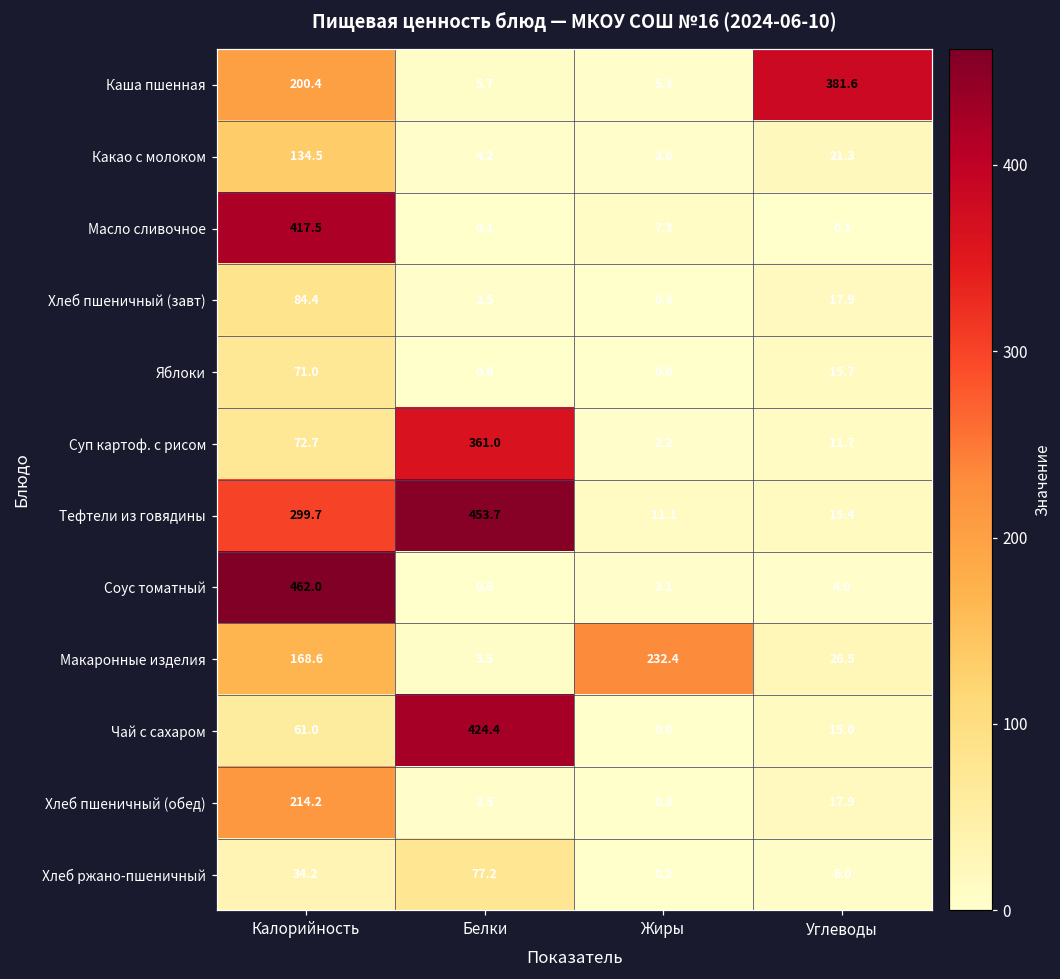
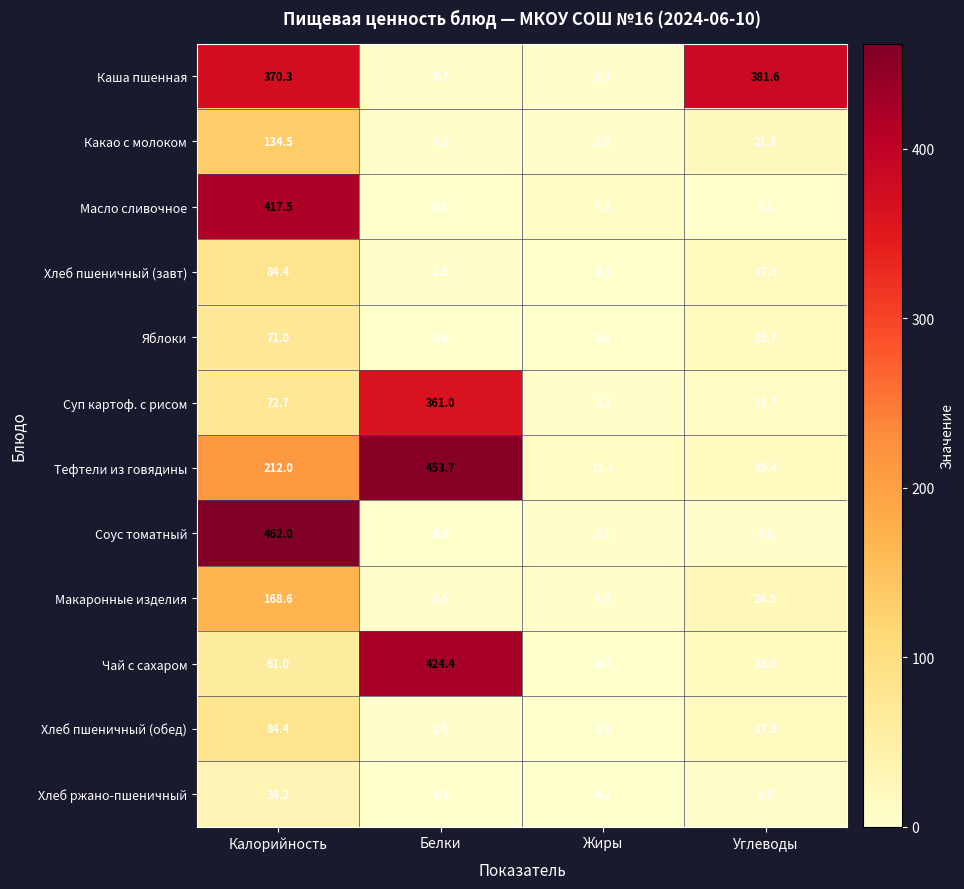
Каша пшенная, Калорийность: 200.4 -> 370.3
Тефтели из говядины, Калорийность: 299.7 -> 212.0
Макаронные изделия, Жиры: 232.4 -> 4.5
Хлеб пшеничный (обед), Калорийность: 214.2 -> 84.4
Хлеб ржано-пшеничный, Белки: 77.2 -> 1.3
